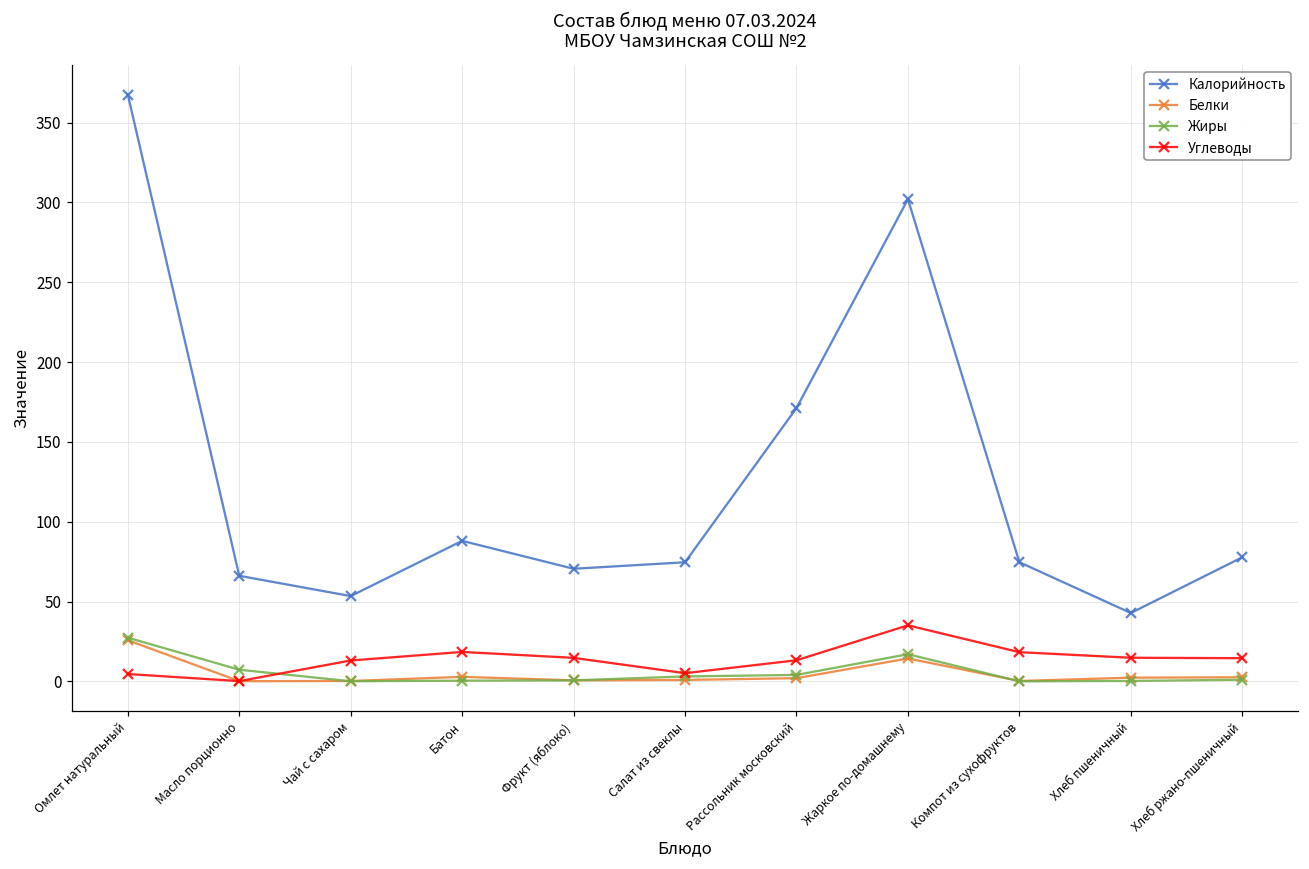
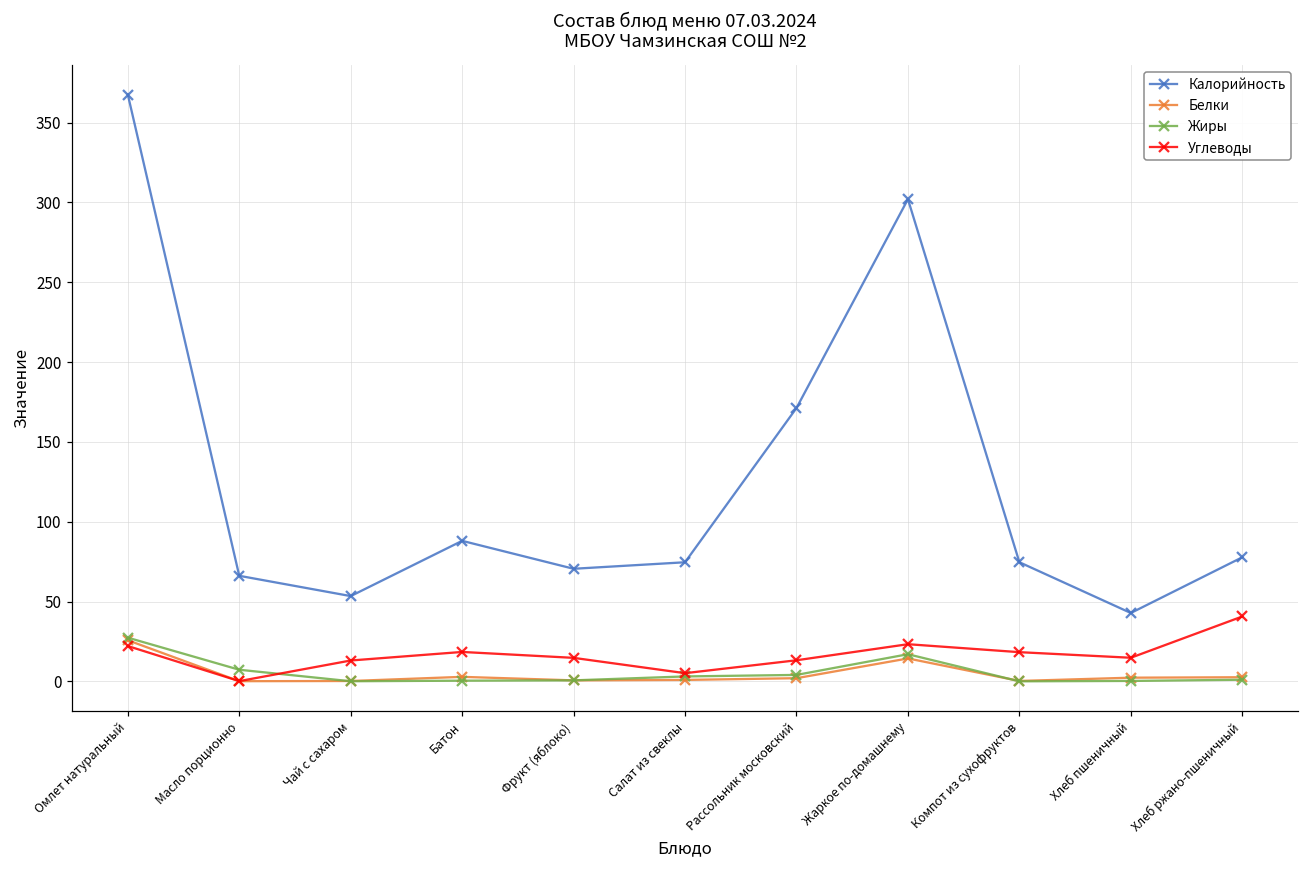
Углеводы, Омлет натуральный: 5 -> 22
Углеводы, Жаркое по-домашнему: 35 -> 23
Углеводы, Хлеб ржано-пшеничный: 14 -> 41
